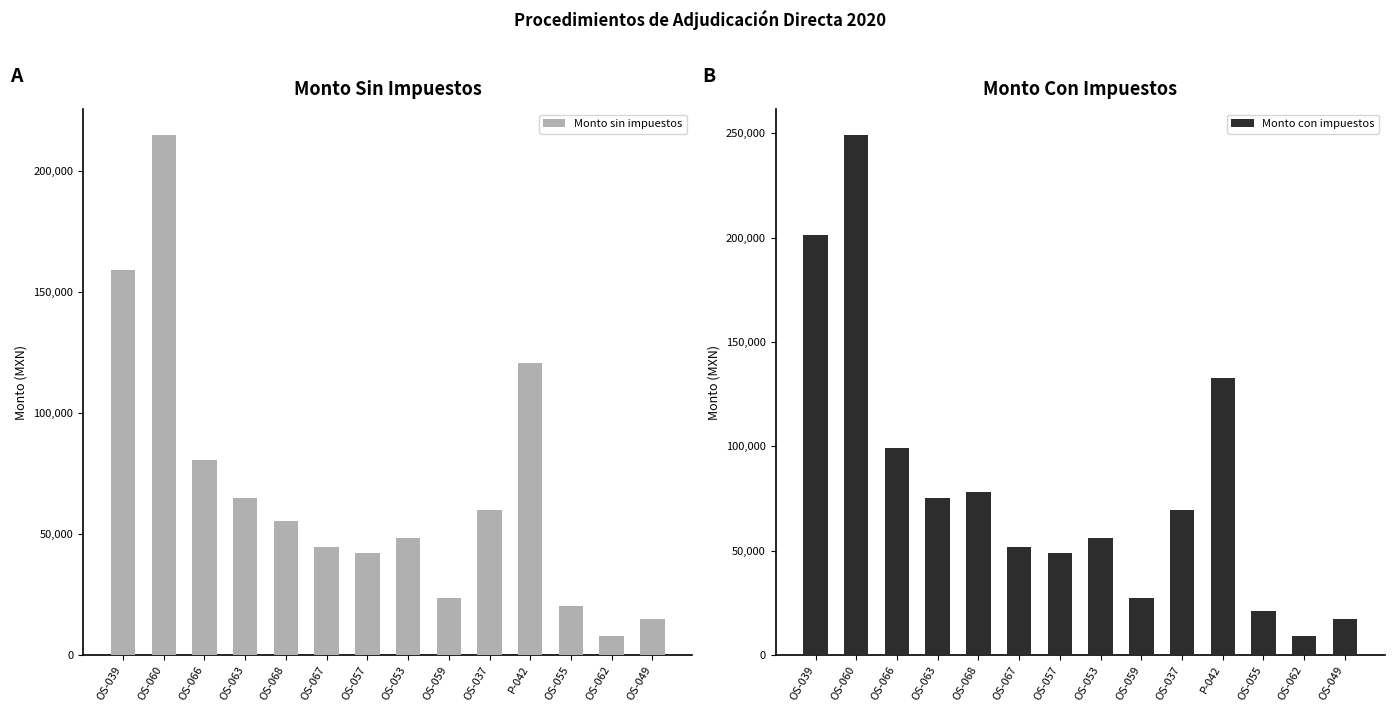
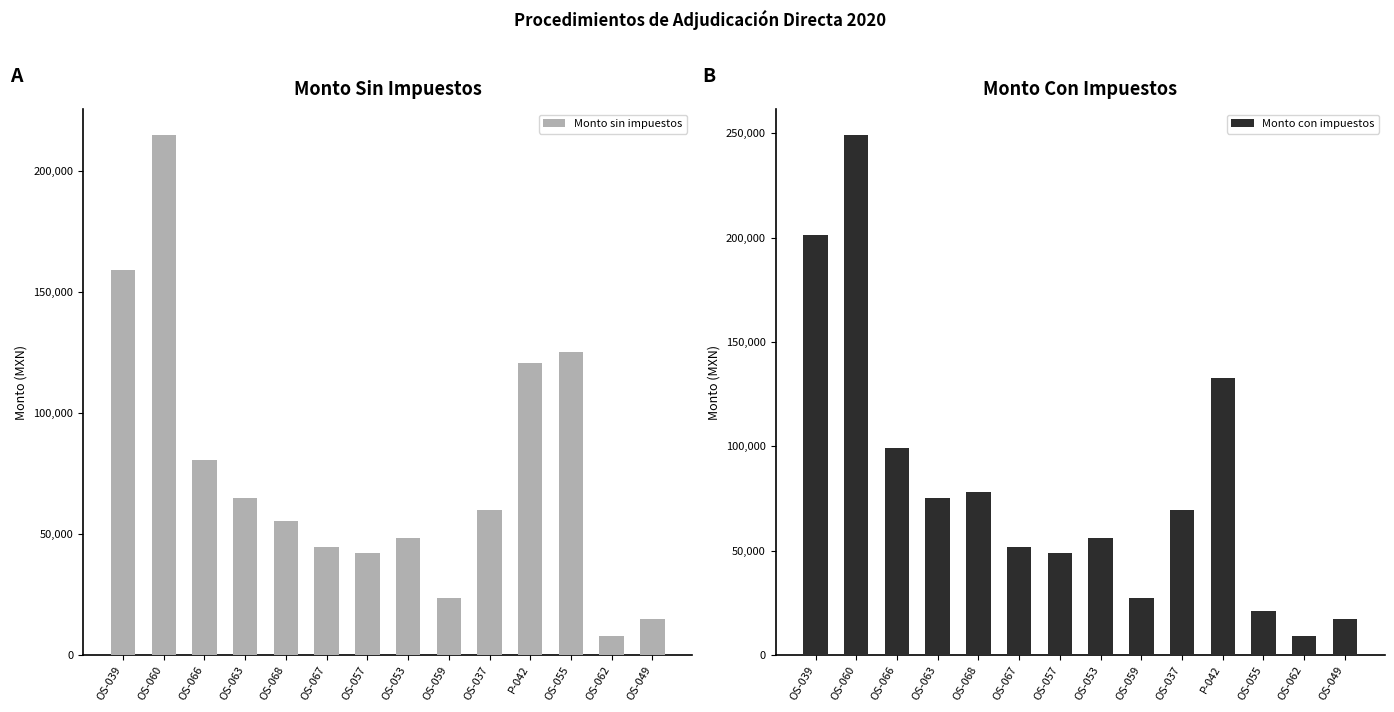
Monto Sin Impuestos, OS-055: 20,000 -> 125,000
